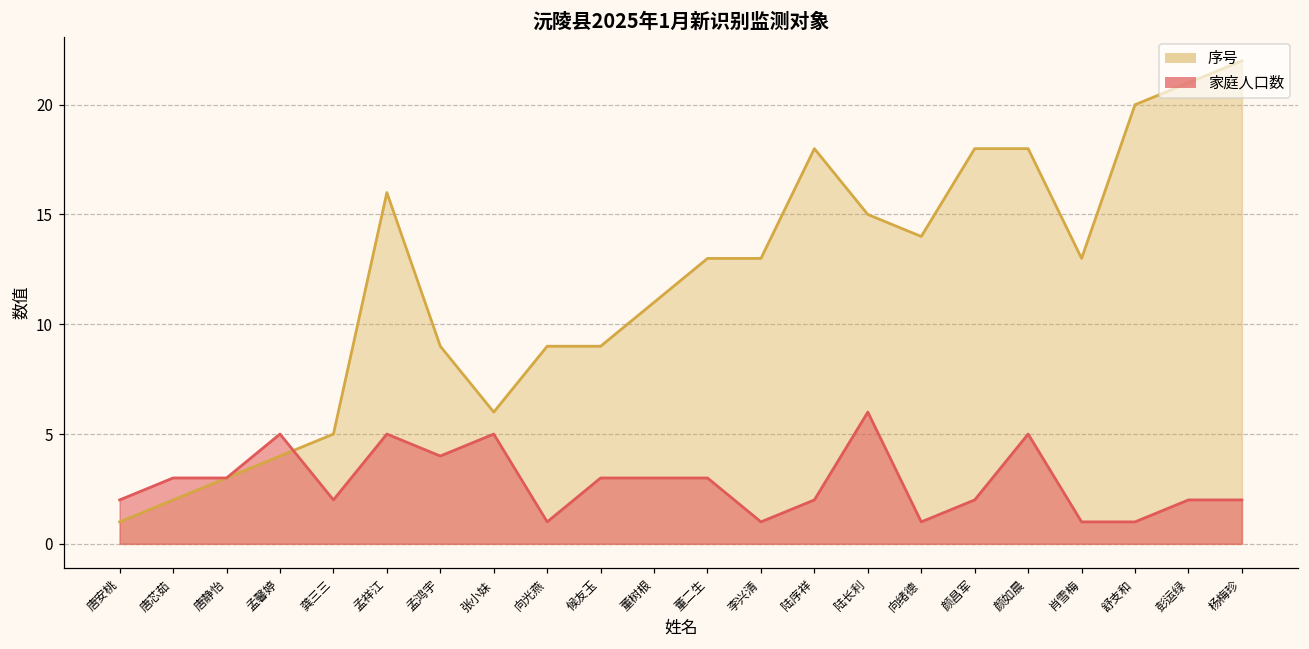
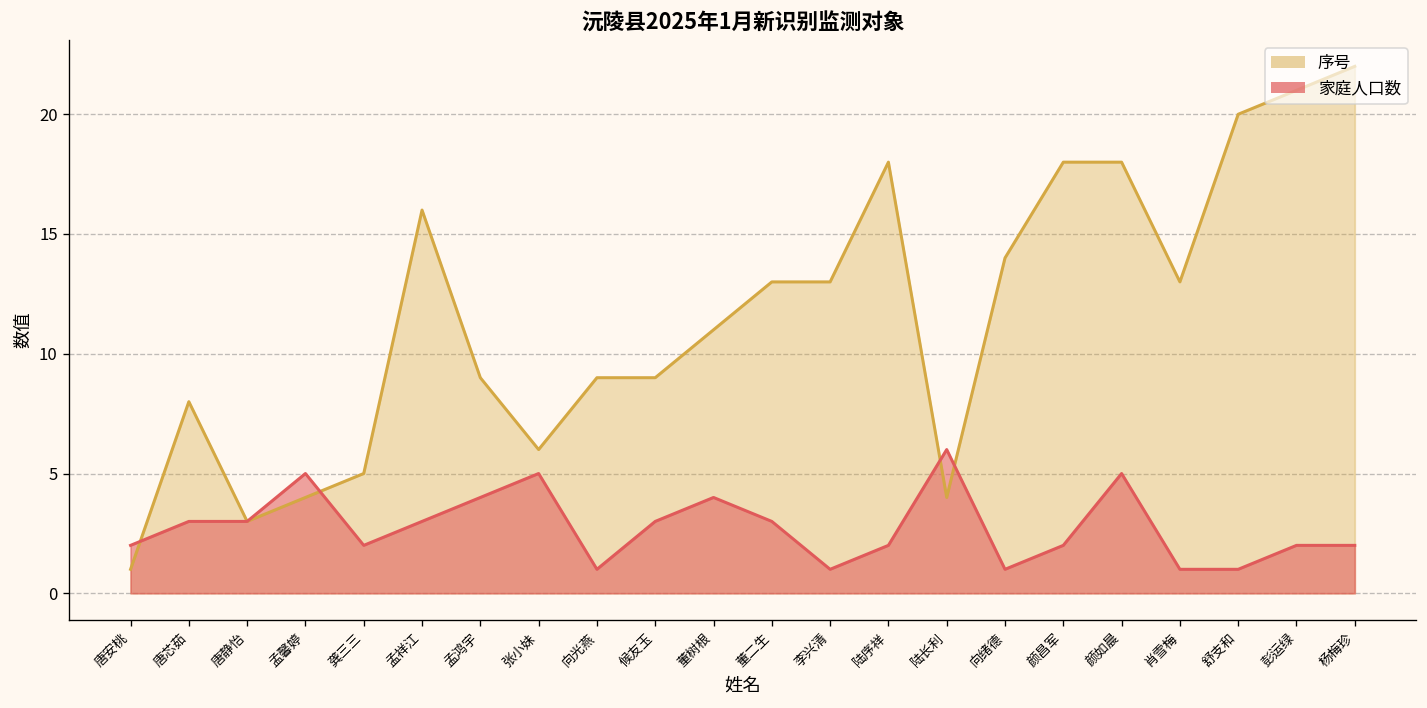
序号, 唐芯茹: 2 -> 8
家庭人口数, 孟祥江: 5 -> 3
家庭人口数, 董树根: 3 -> 4
序号, 陆长利: 15 -> 4
